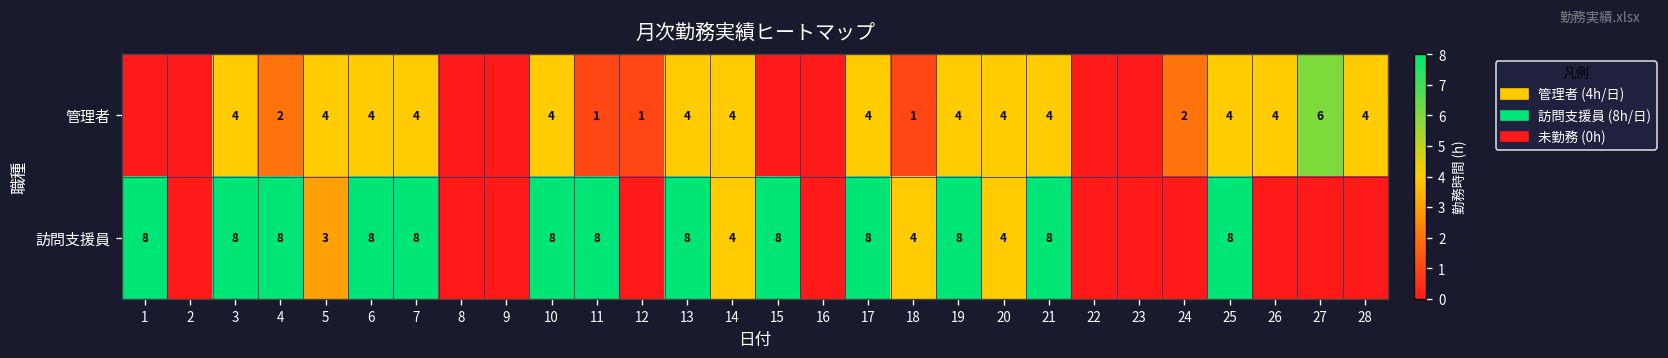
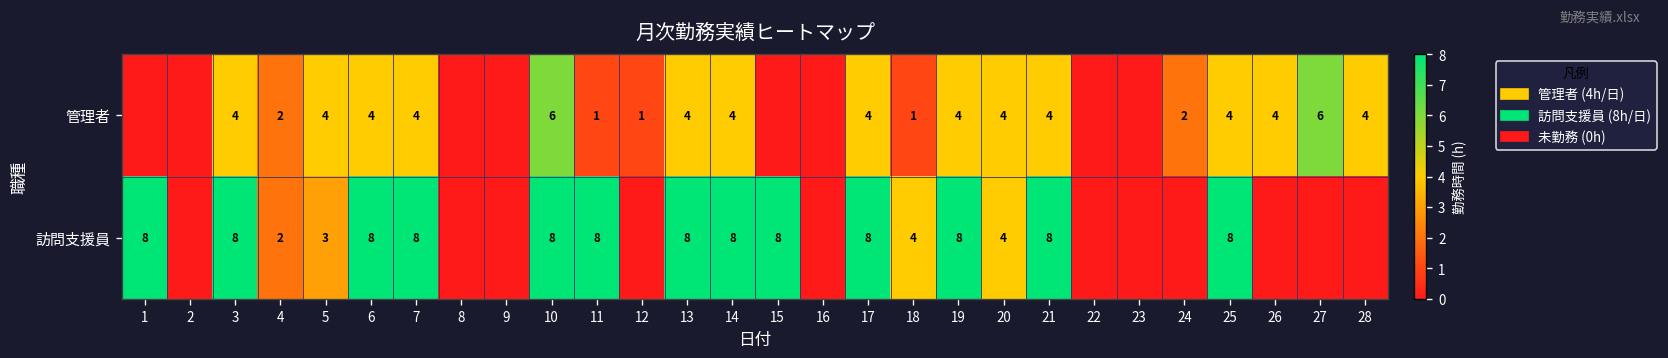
管理者, 10: 4 -> 6
訪問支援員, 4: 8 -> 2
訪問支援員, 14: 4 -> 8
